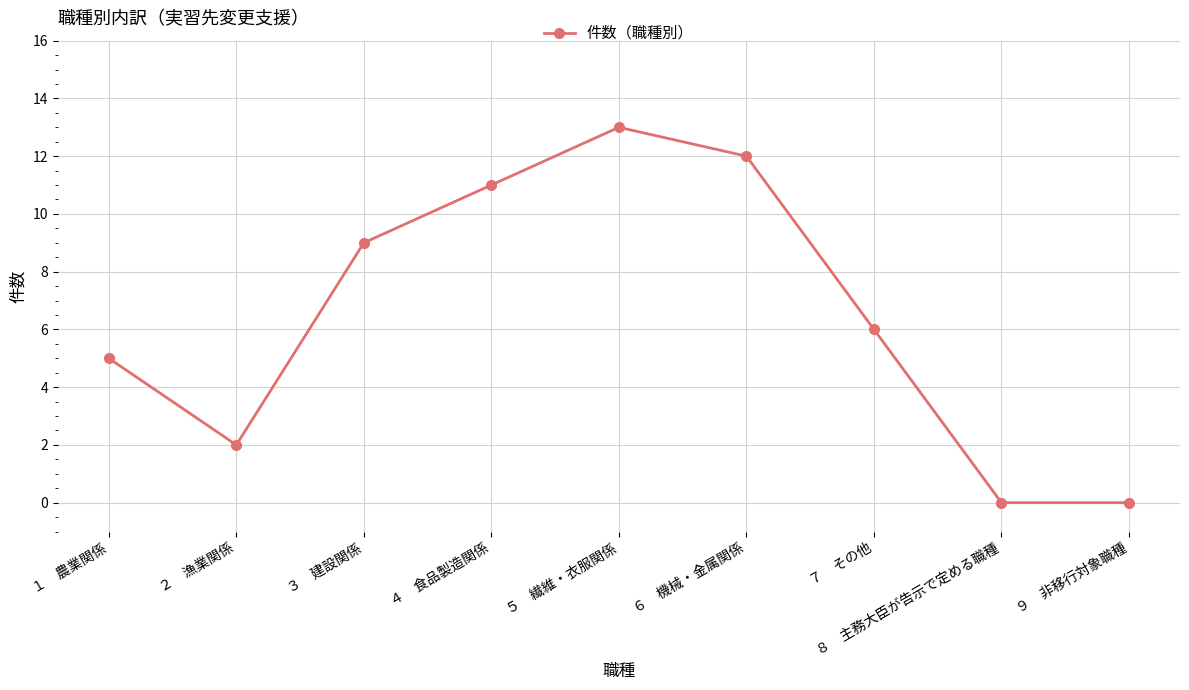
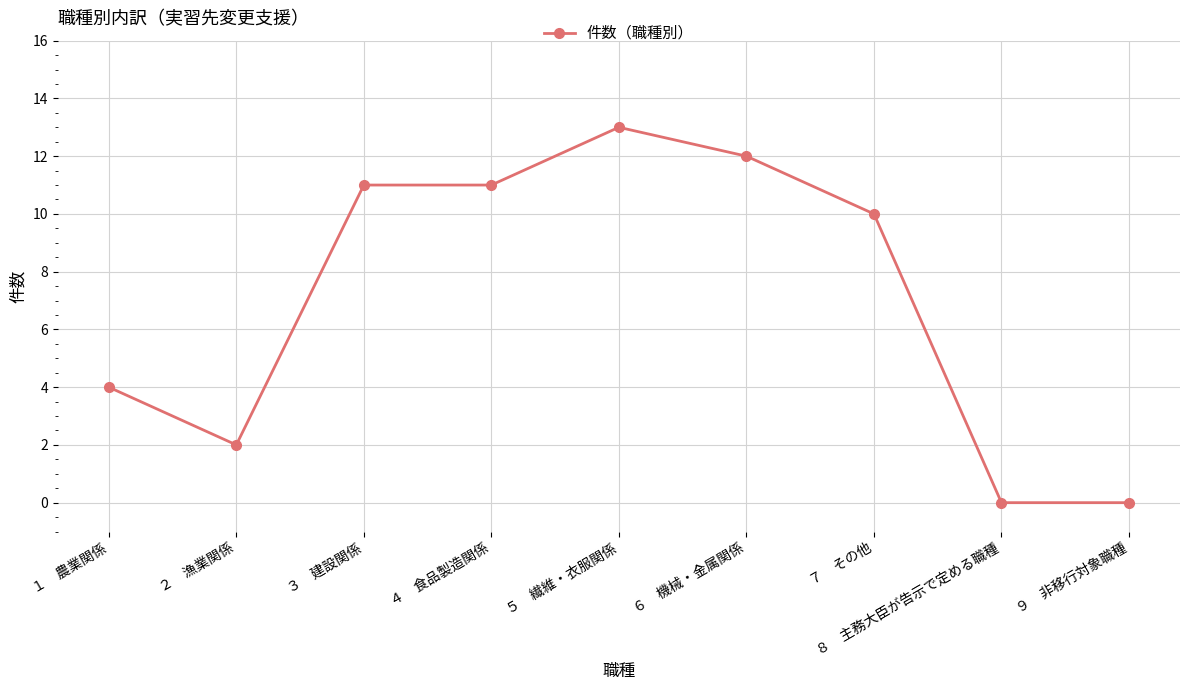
１ 農業関係: 5 -> 4
３ 建設関係: 9 -> 11
７ その他: 6 -> 10
